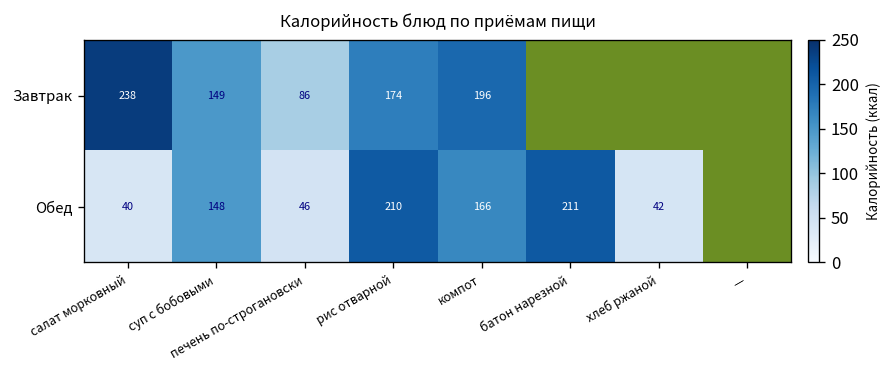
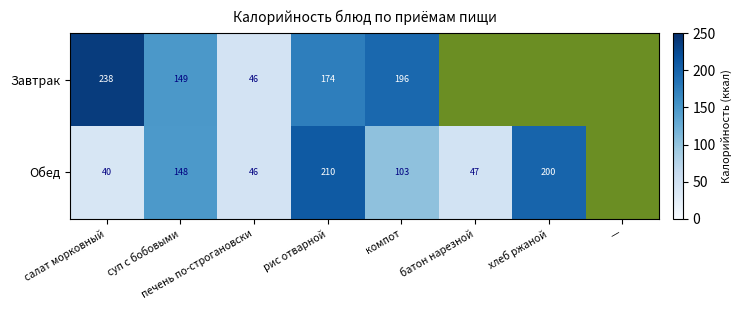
Завтрак, печень по-строгановски: 86 -> 46
Обед, компот: 166 -> 103
Обед, батон нарезной: 211 -> 47
Обед, хлеб ржаной: 42 -> 200
